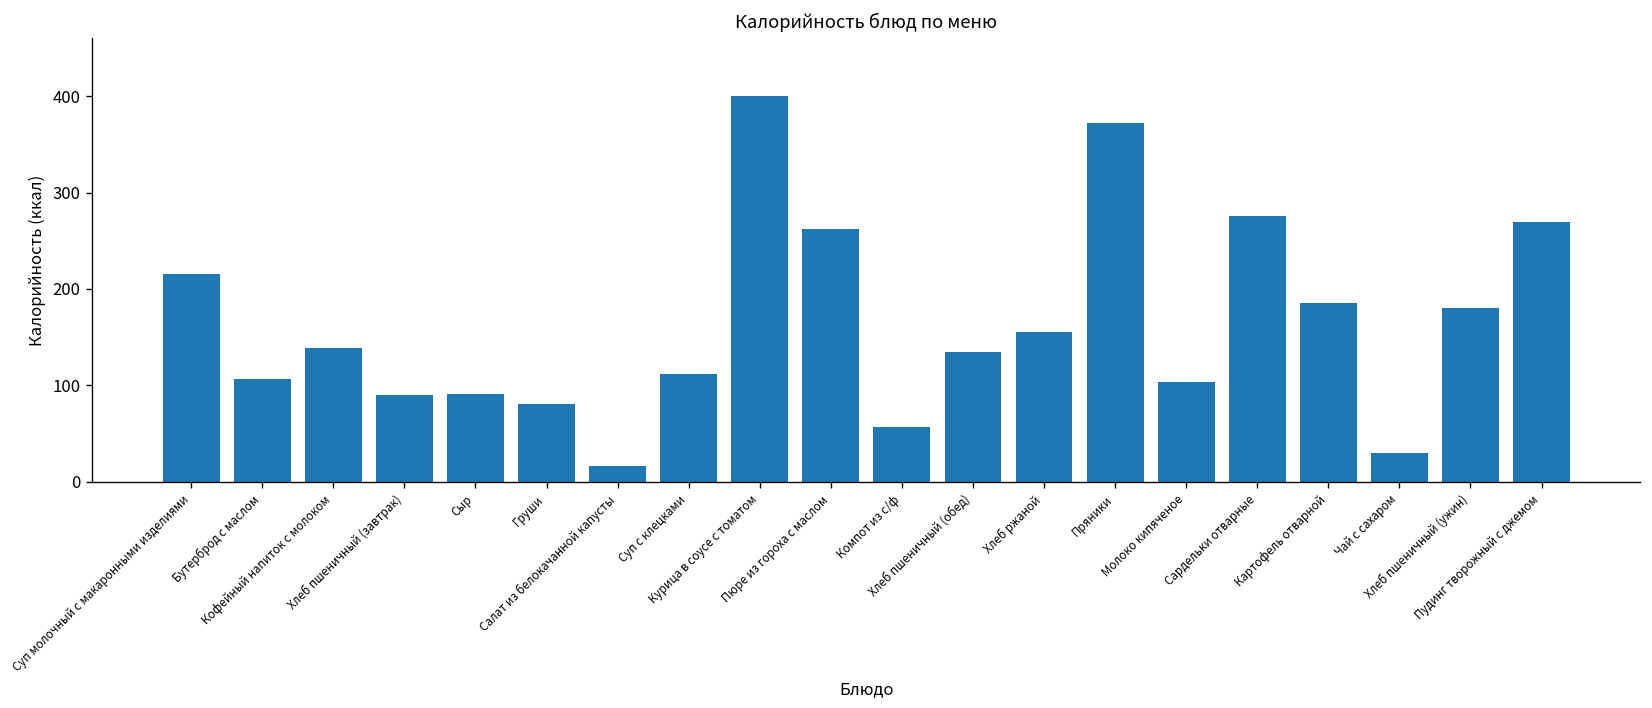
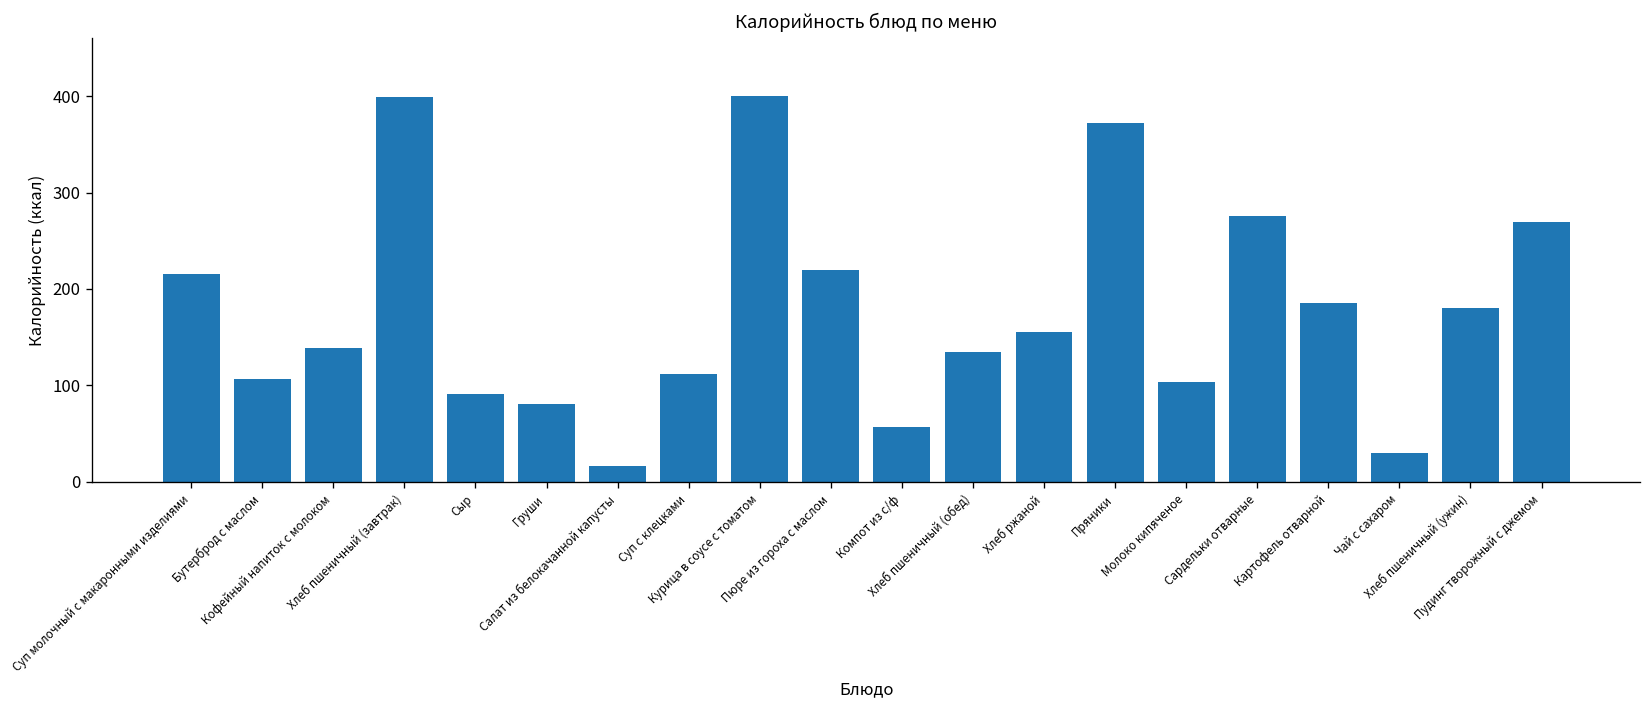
Хлеб пшеничный (завтрак): 90 -> 400
Пюре из гороха с маслом: 260 -> 220
